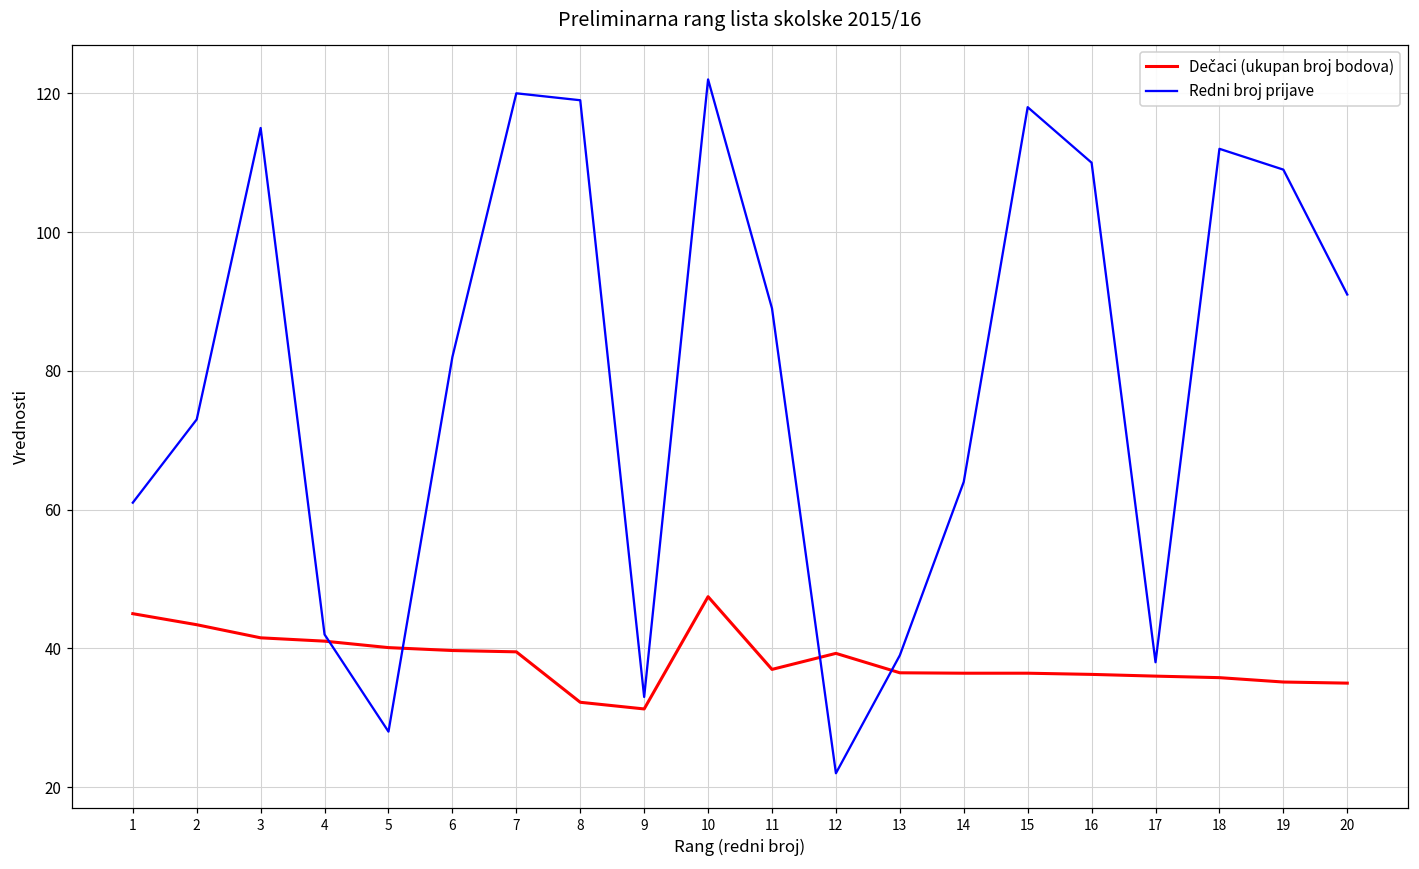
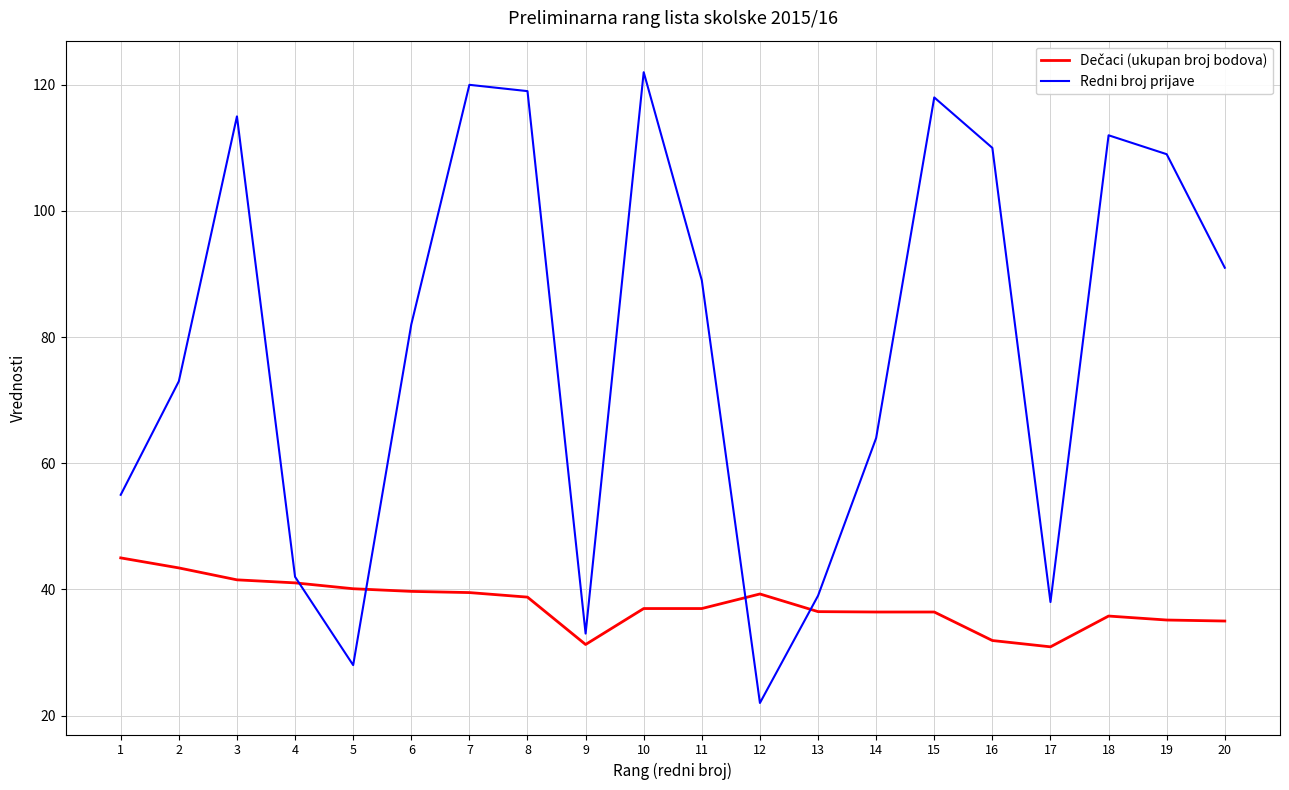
Redni broj prijave, 1: 61 -> 55
Dečaci (ukupan broj bodova), 8: 32 -> 39
Dečaci (ukupan broj bodova), 10: 47 -> 37
Dečaci (ukupan broj bodova), 16: 36 -> 32
Dečaci (ukupan broj bodova), 17: 36 -> 31
